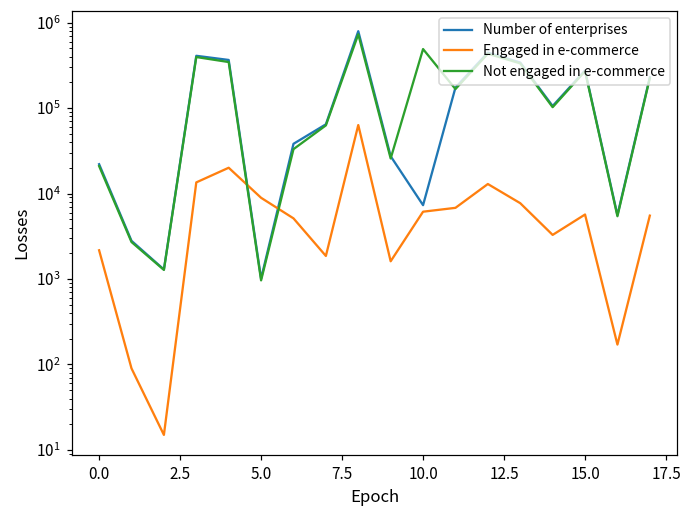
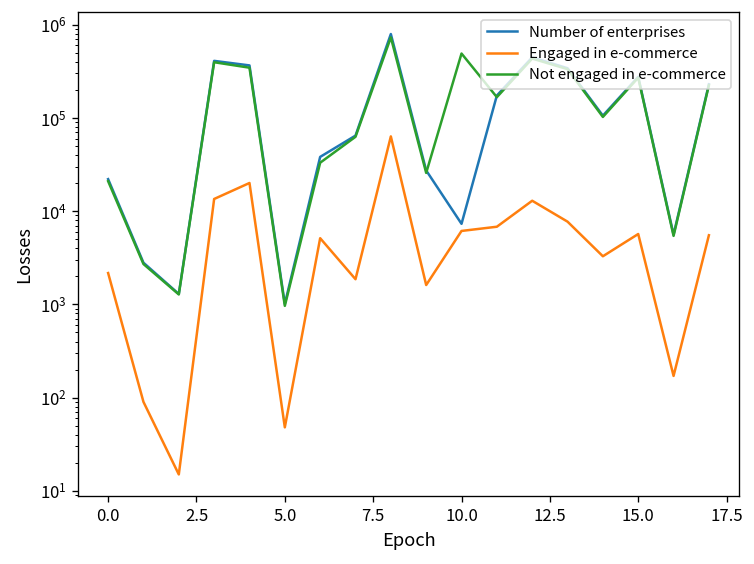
Engaged in e-commerce, 5.0: 9000 -> 50
